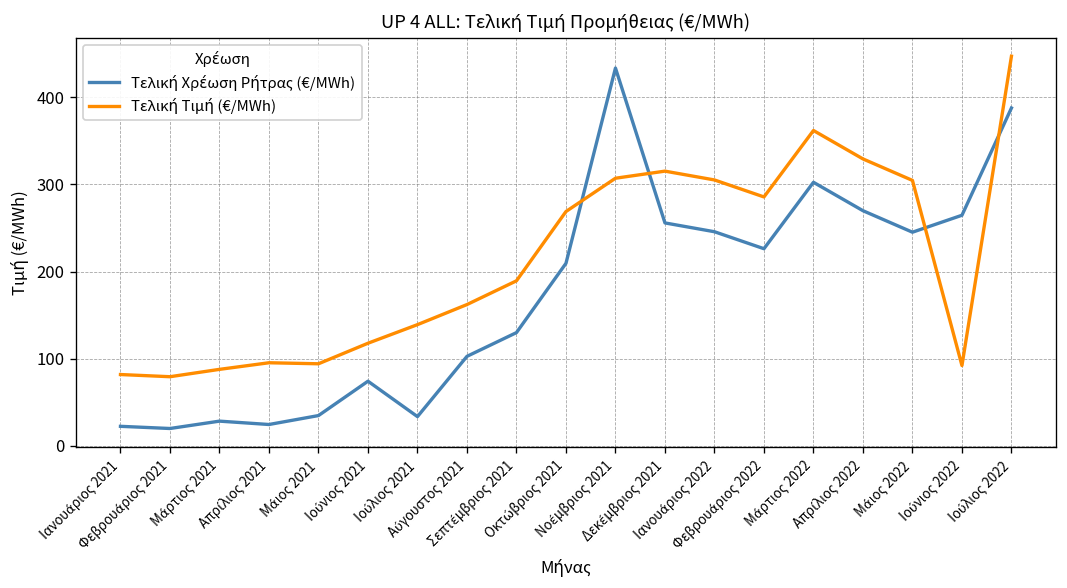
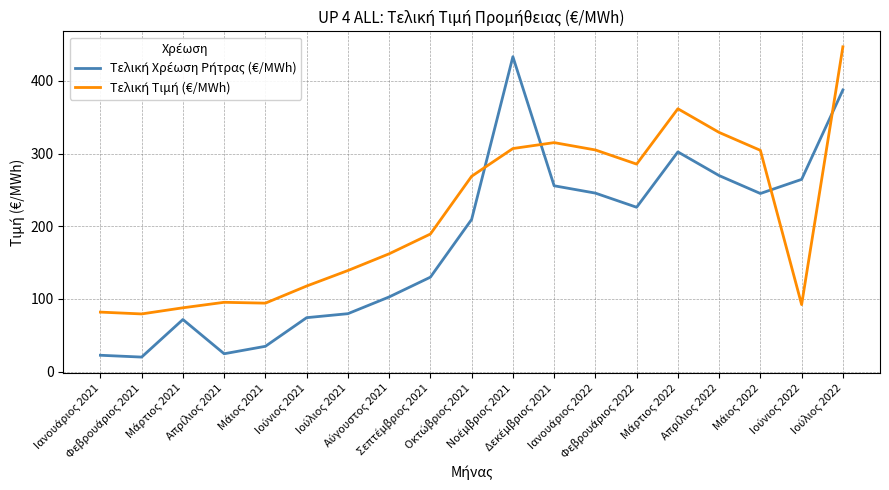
Τελική Χρέωση Ρήτρας (€/MWh), Μάρτιος 2021: 30 -> 70
Τελική Χρέωση Ρήτρας (€/MWh), Ιούλιος 2021: 30 -> 80
